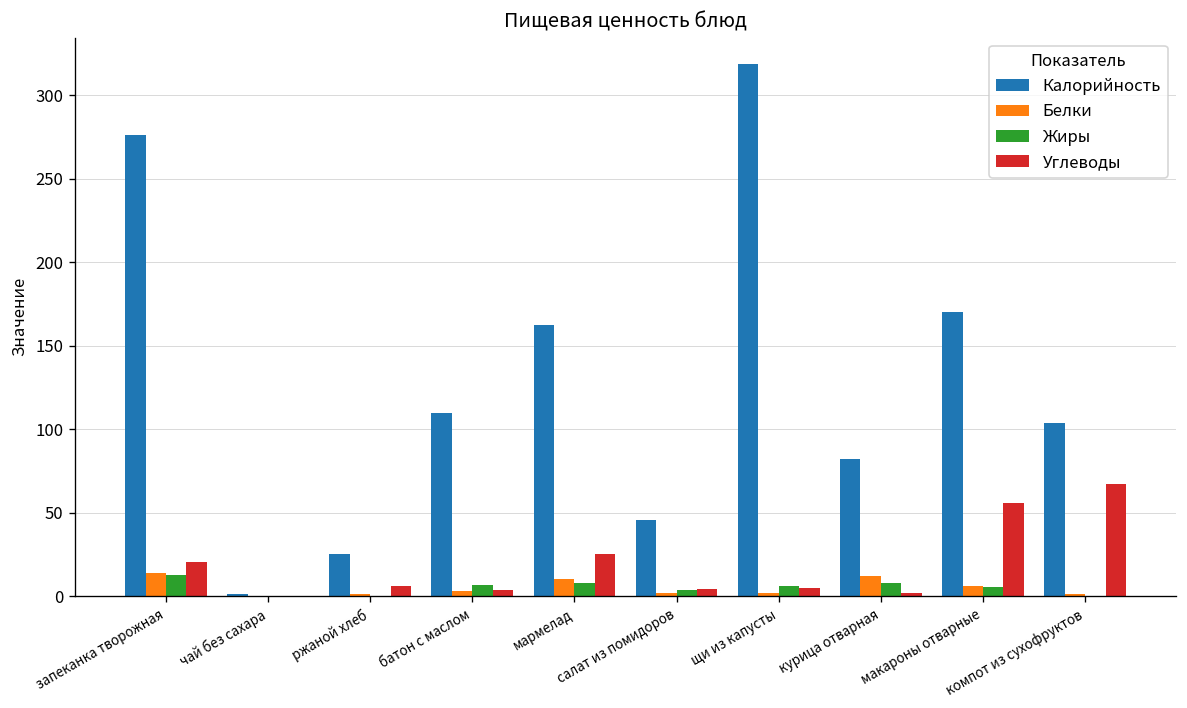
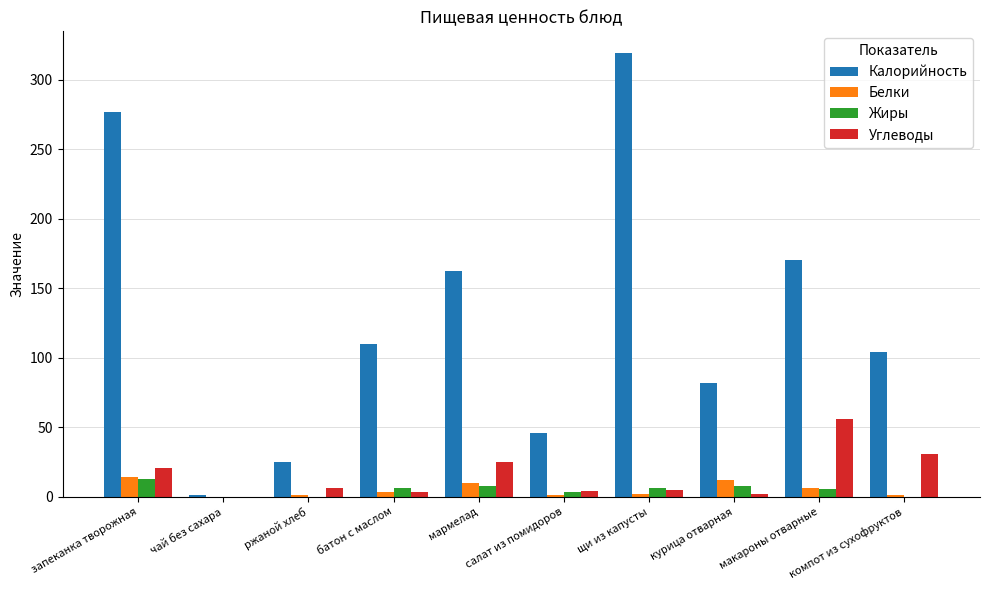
Углеводы, компот из сухофруктов: 67 -> 31
